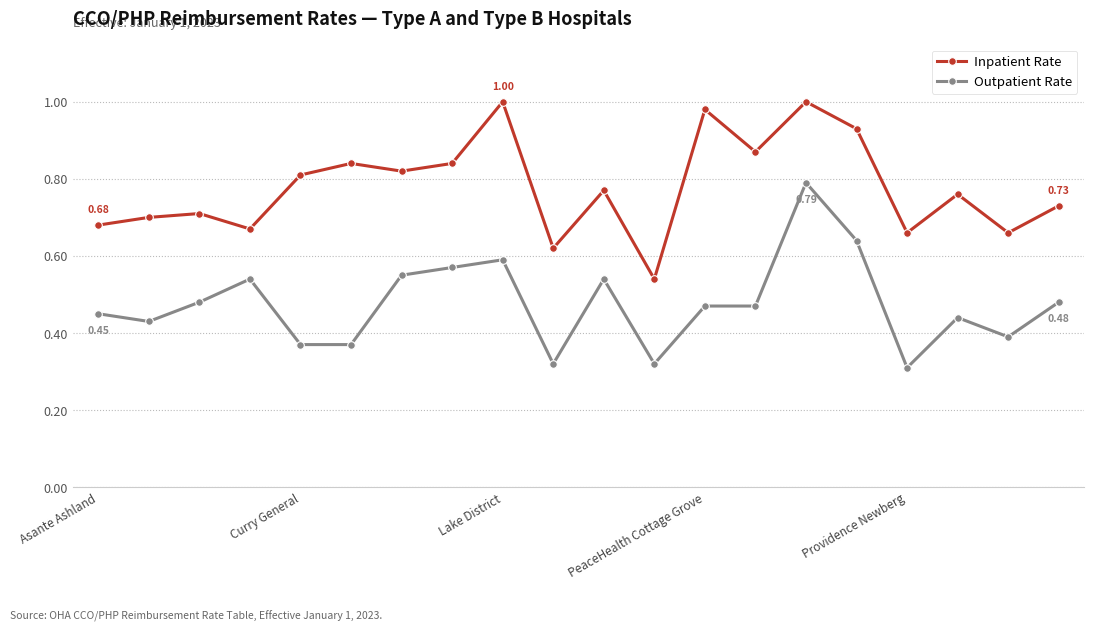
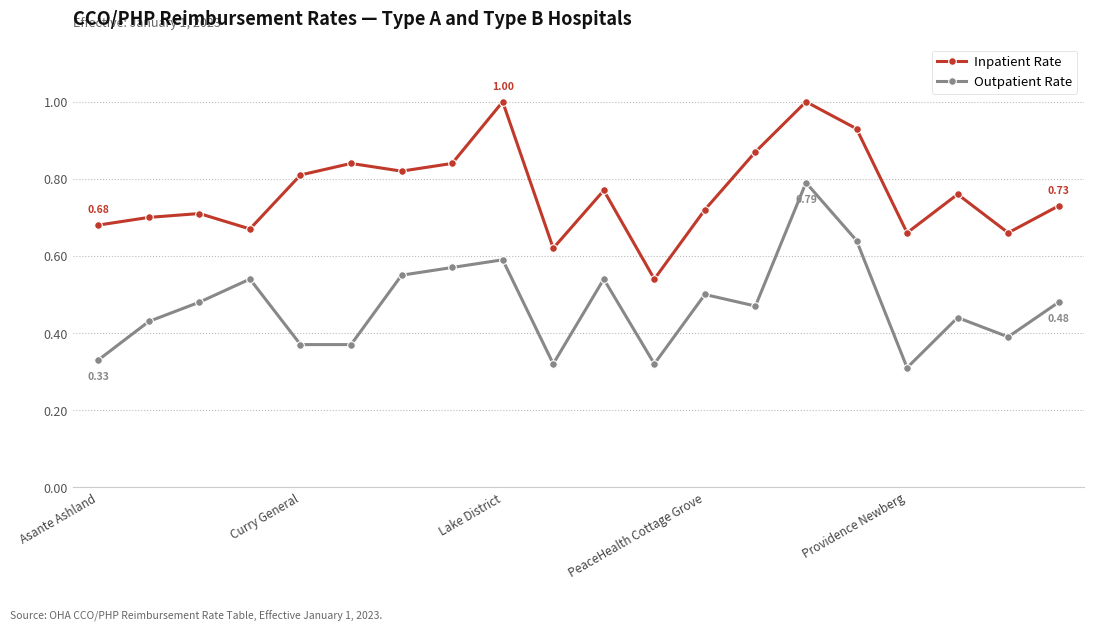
Outpatient Rate, Asante Ashland: 0.45 -> 0.33
Inpatient Rate, PeaceHealth Cottage Grove: 0.98 -> 0.72
Outpatient Rate, PeaceHealth Cottage Grove: 0.47 -> 0.50
